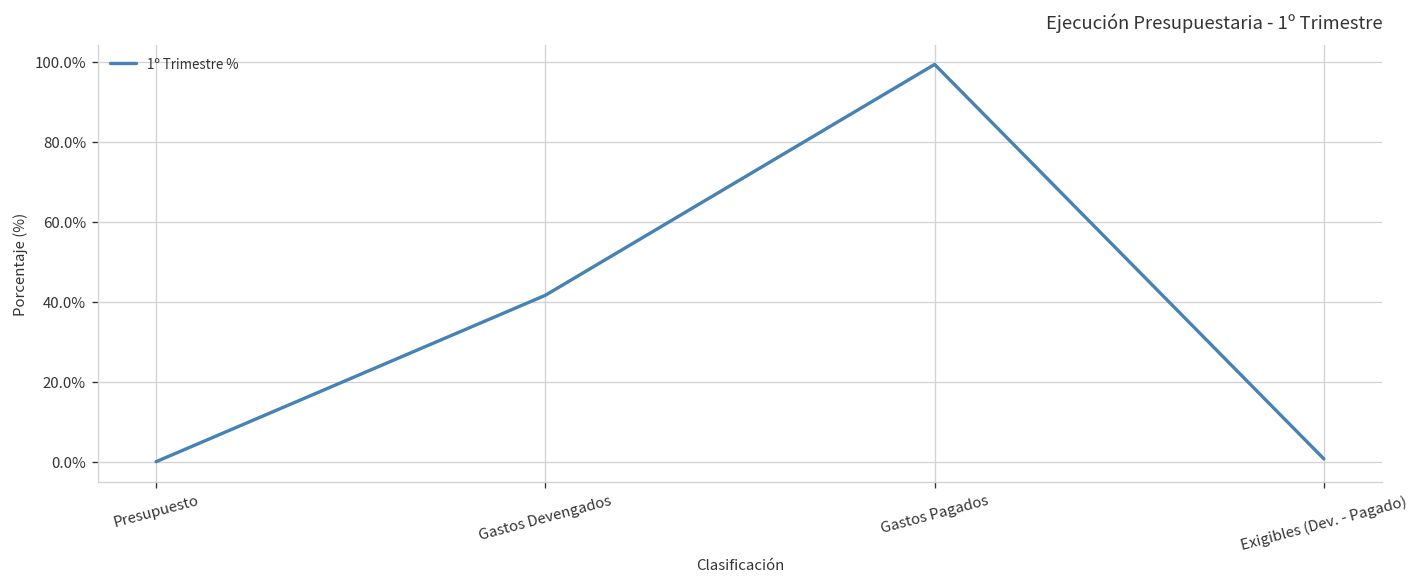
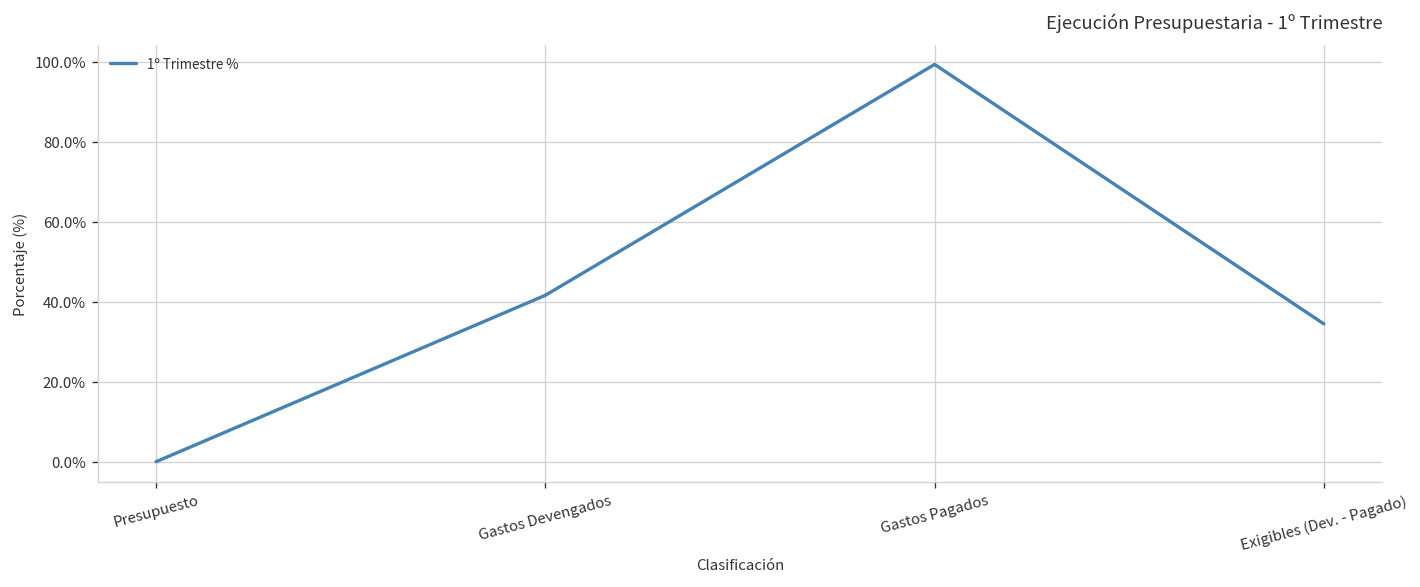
Exigibles (Dev. - Pagado): 1% -> 34%
